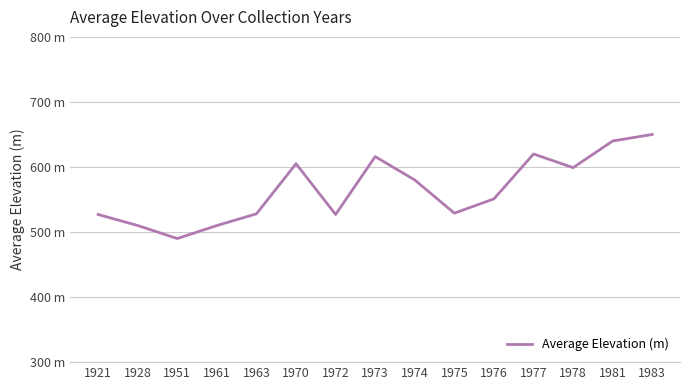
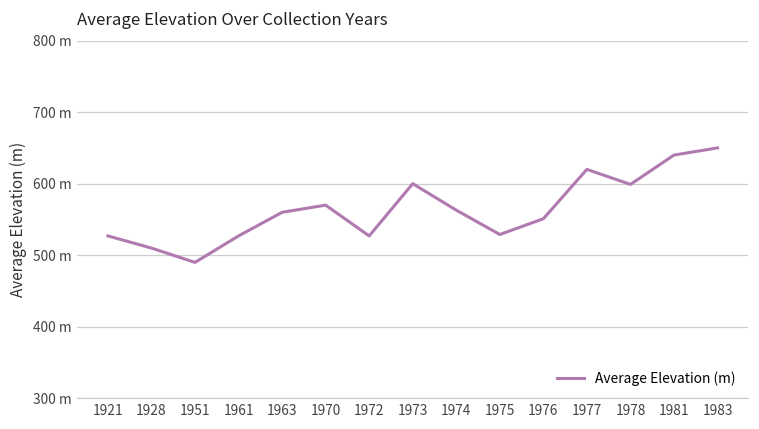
1961: 510 m -> 530 m
1963: 530 m -> 560 m
1970: 610 m -> 570 m
1973: 620 m -> 600 m
1974: 580 m -> 560 m
